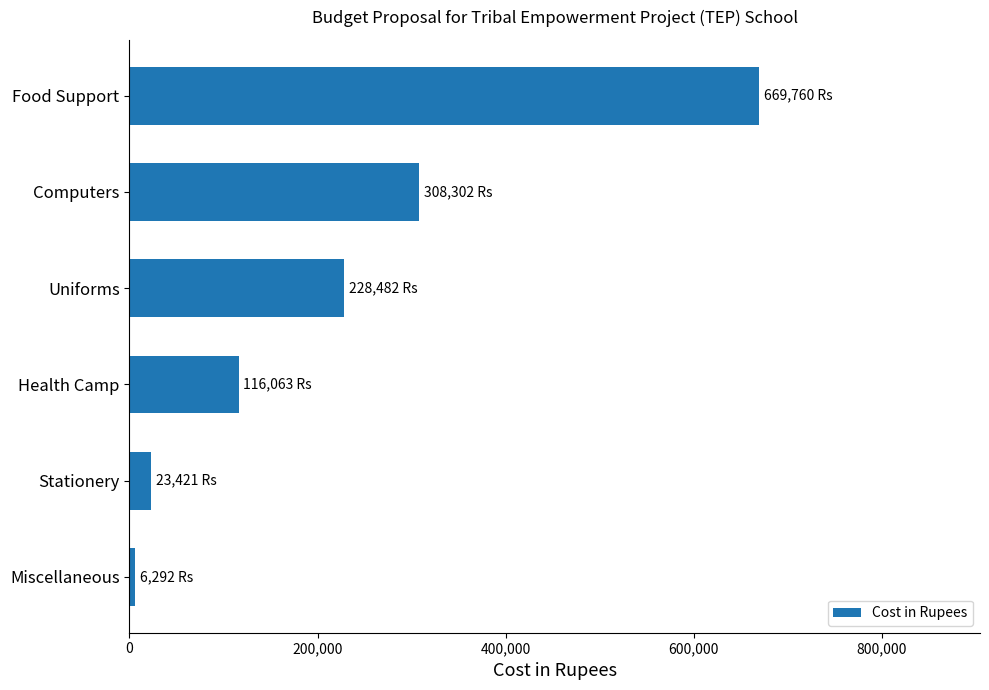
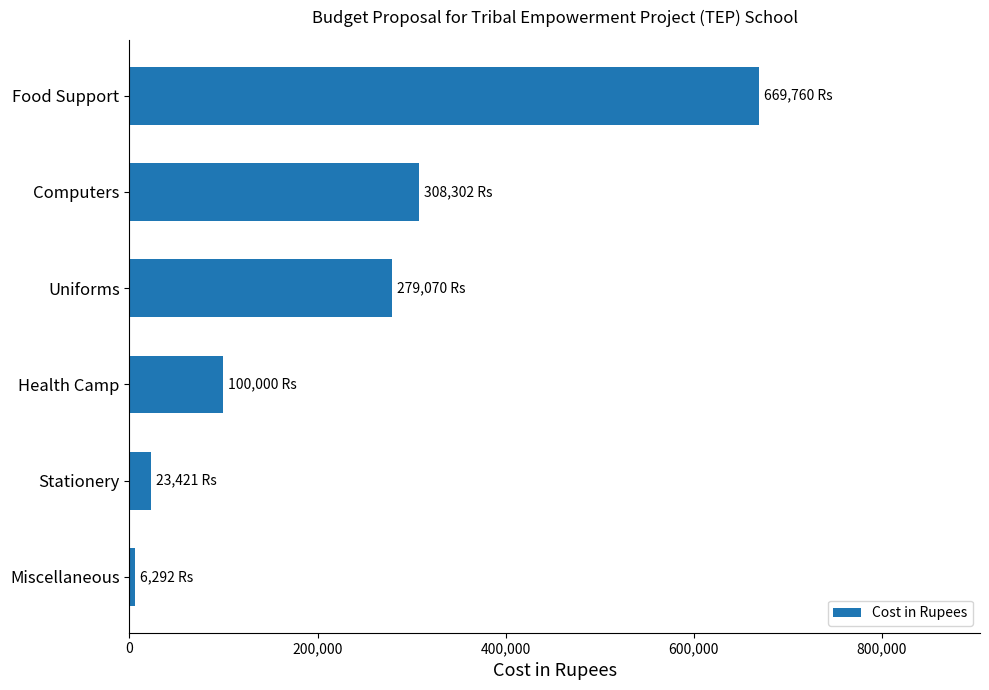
Uniforms: 228,482 -> 279,070
Health Camp: 116,063 -> 100,000
